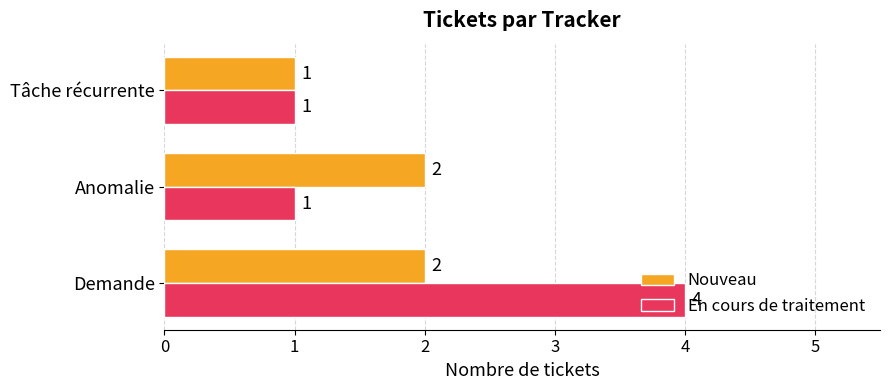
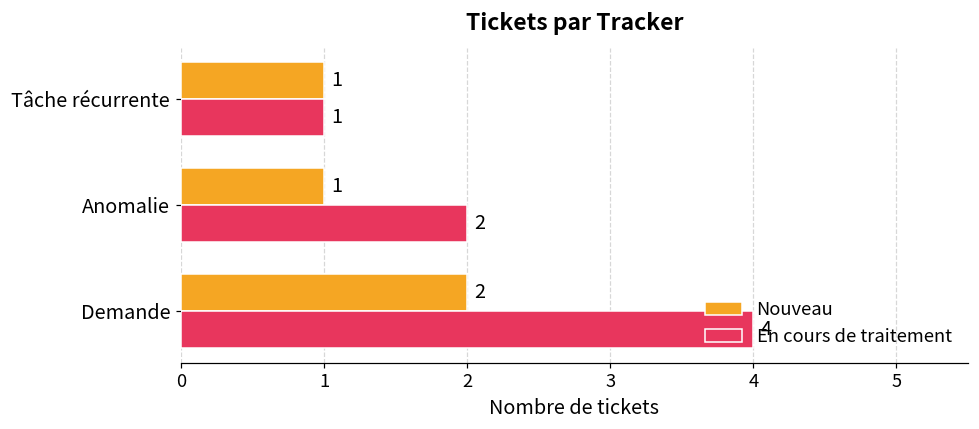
Nouveau, Anomalie: 2 -> 1
En cours de traitement, Anomalie: 1 -> 2
